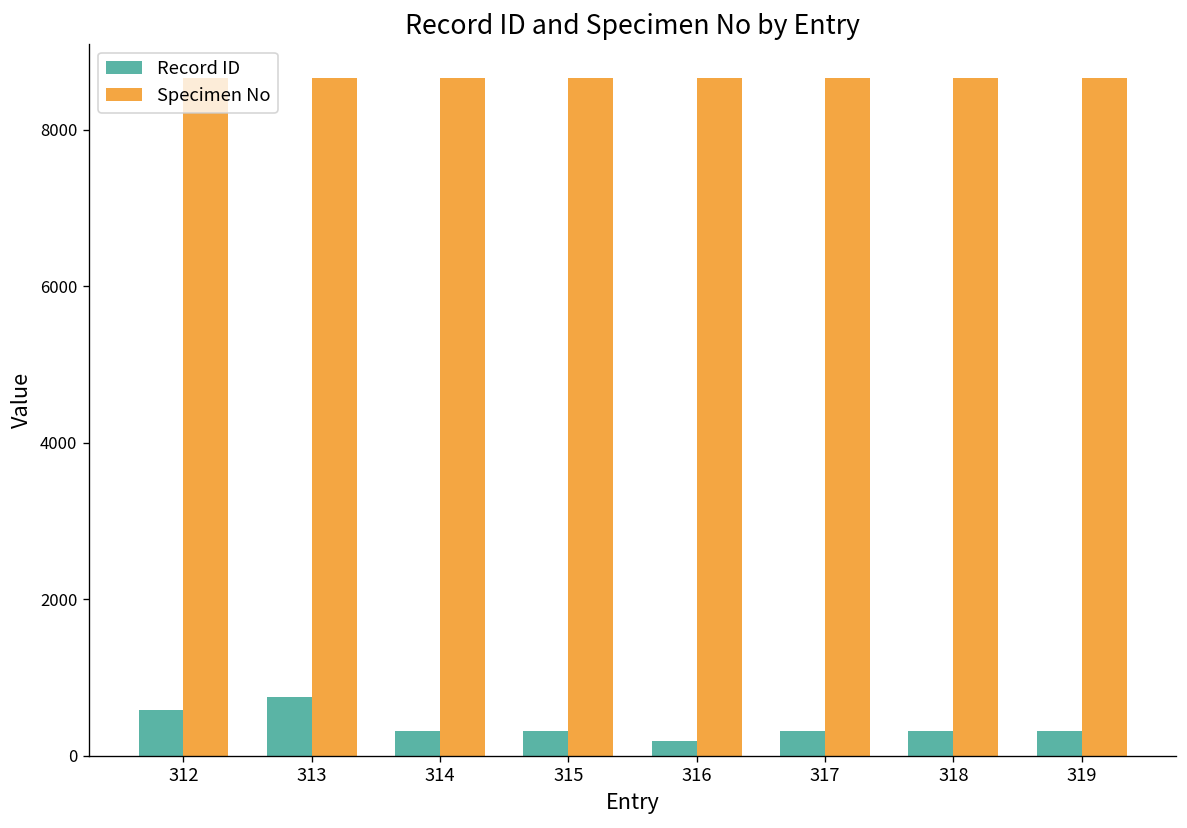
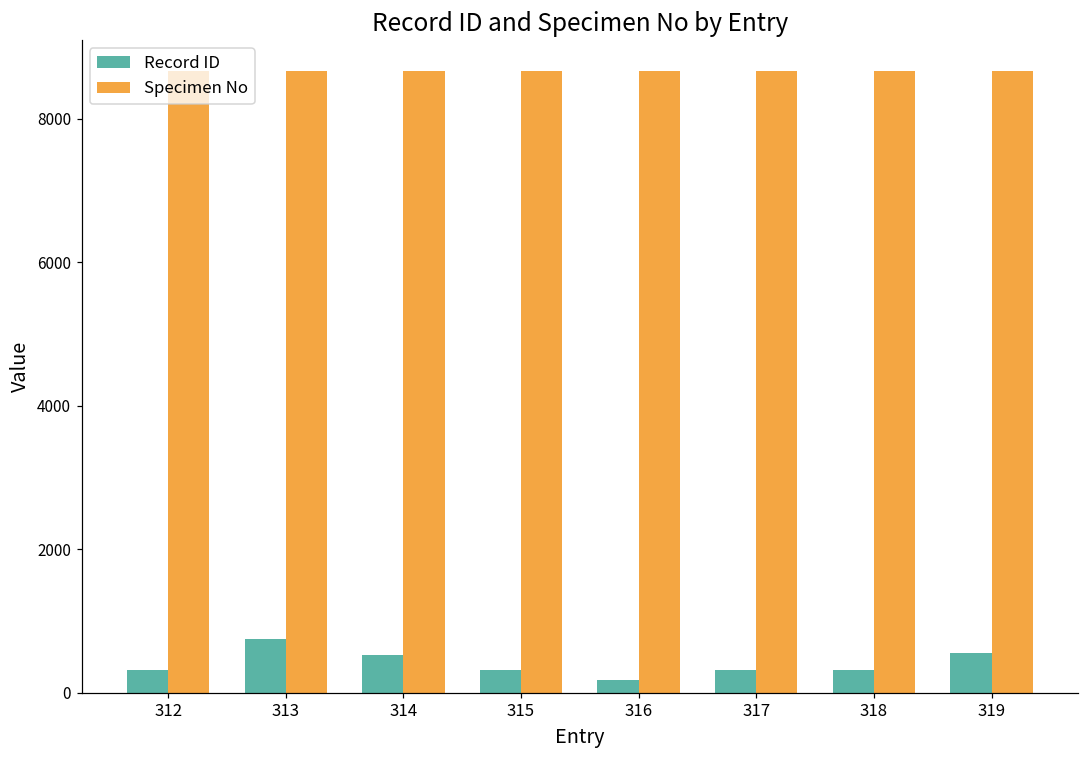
Record ID, 312: 600 -> 300
Record ID, 314: 300 -> 500
Record ID, 319: 300 -> 600
